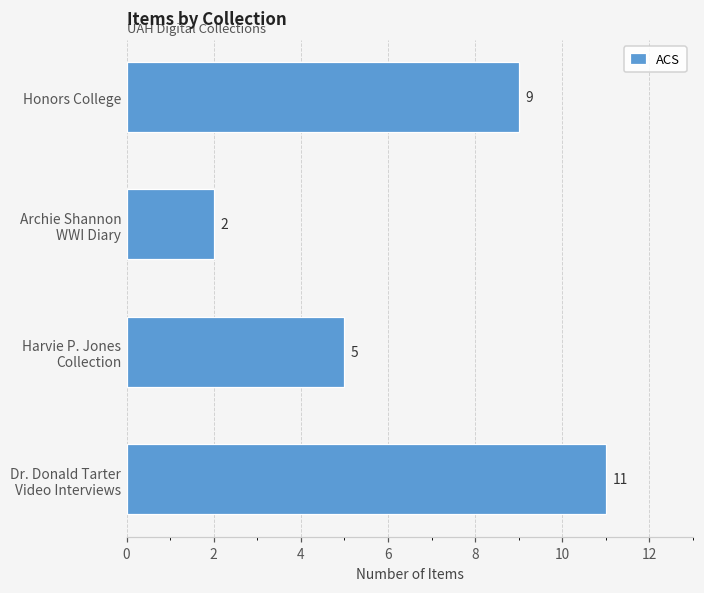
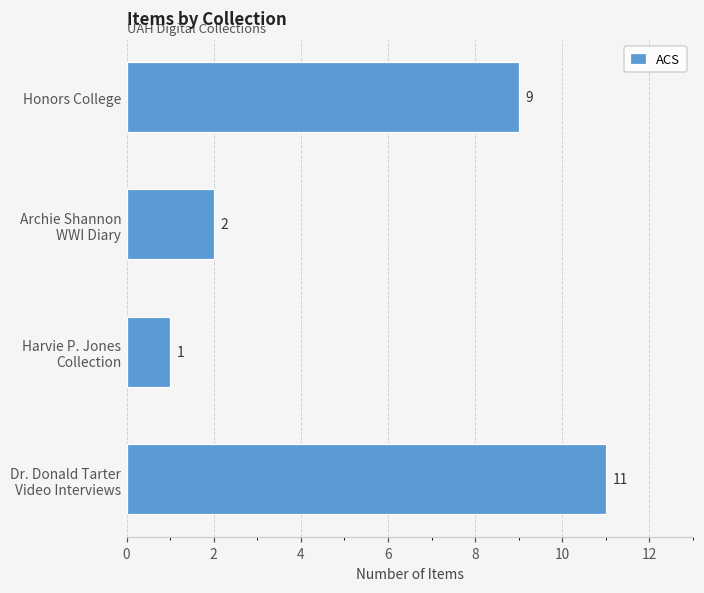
Harvie P. Jones Collection: 5 -> 1
